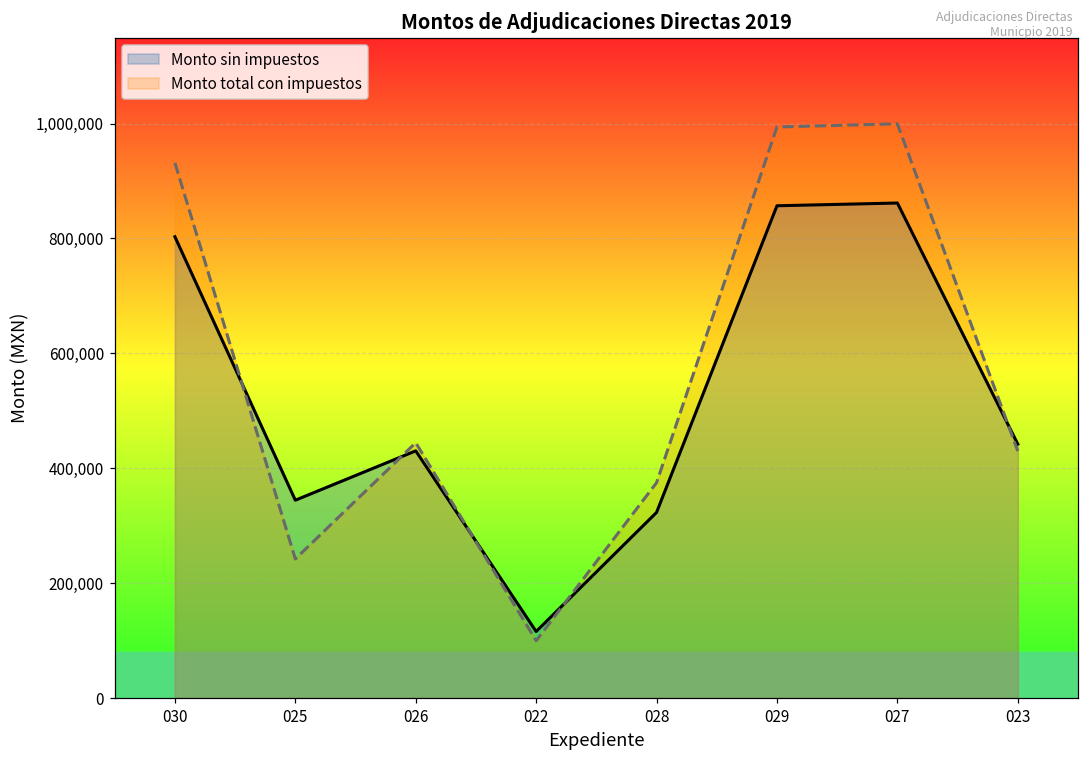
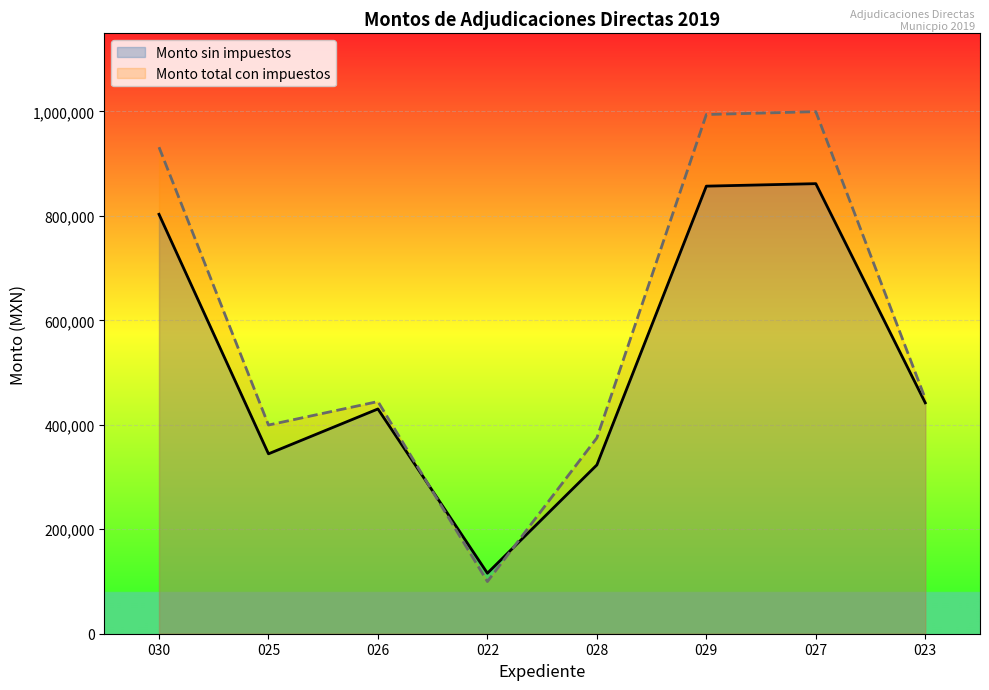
Monto total con impuestos, 025: 240,000 -> 400,000
Monto total con impuestos, 023: 430,000 -> 450,000
